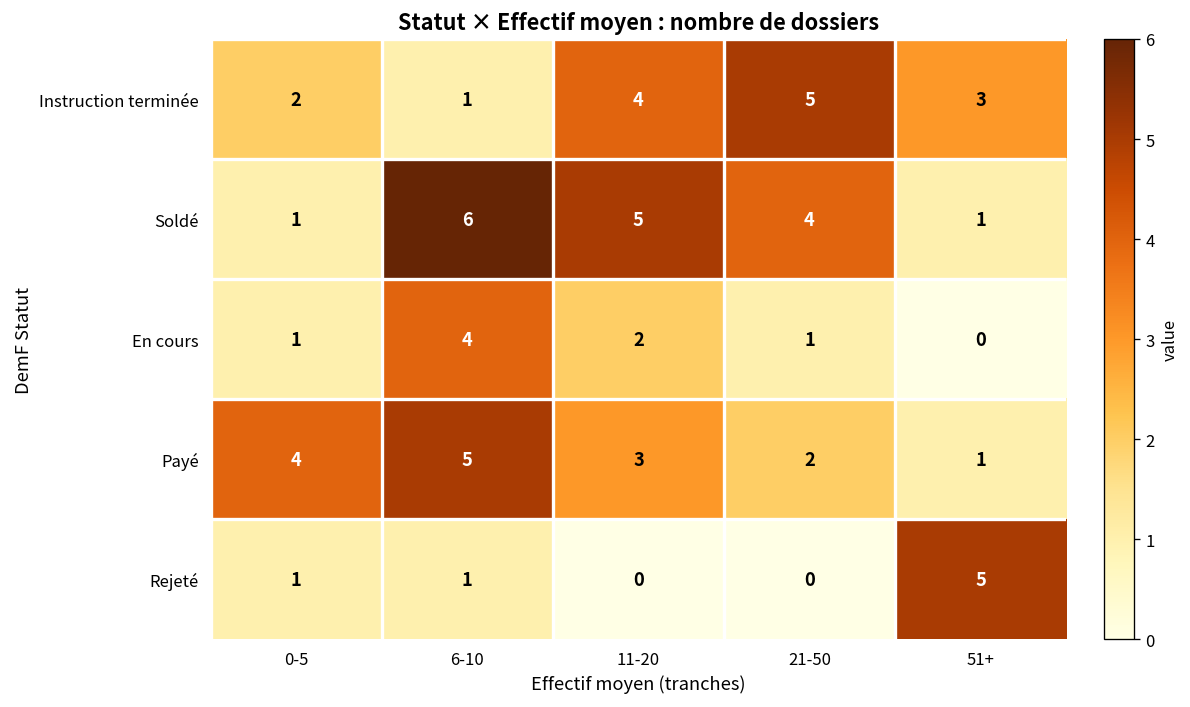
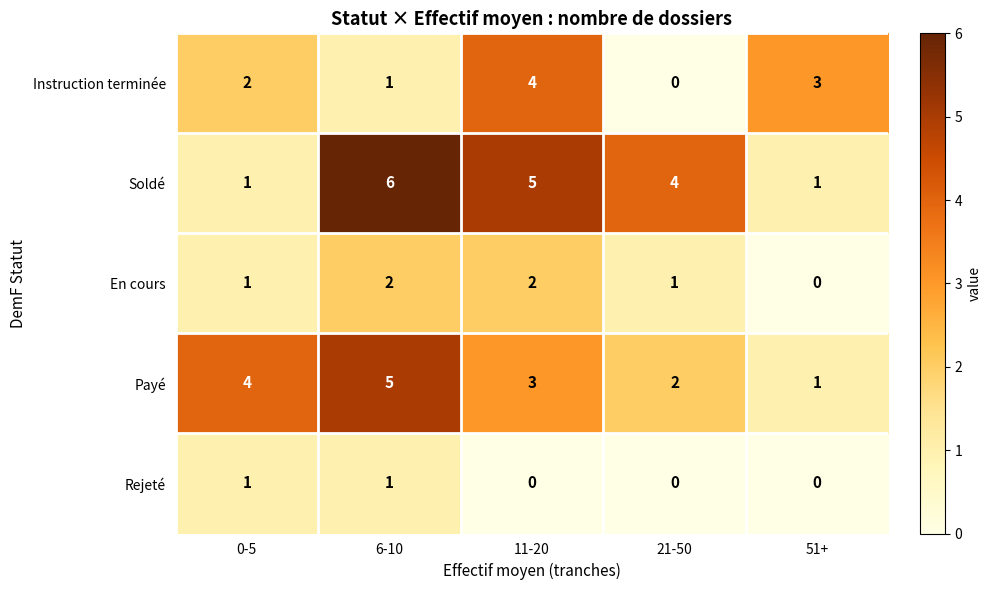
Instruction terminée, 21-50: 5 -> 0
En cours, 6-10: 4 -> 2
Rejeté, 51+: 5 -> 0
